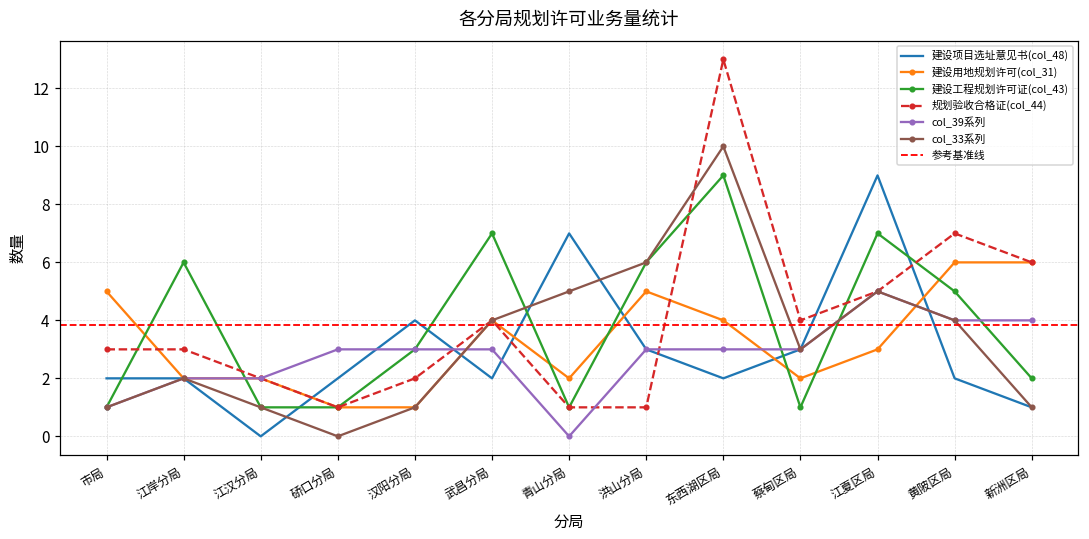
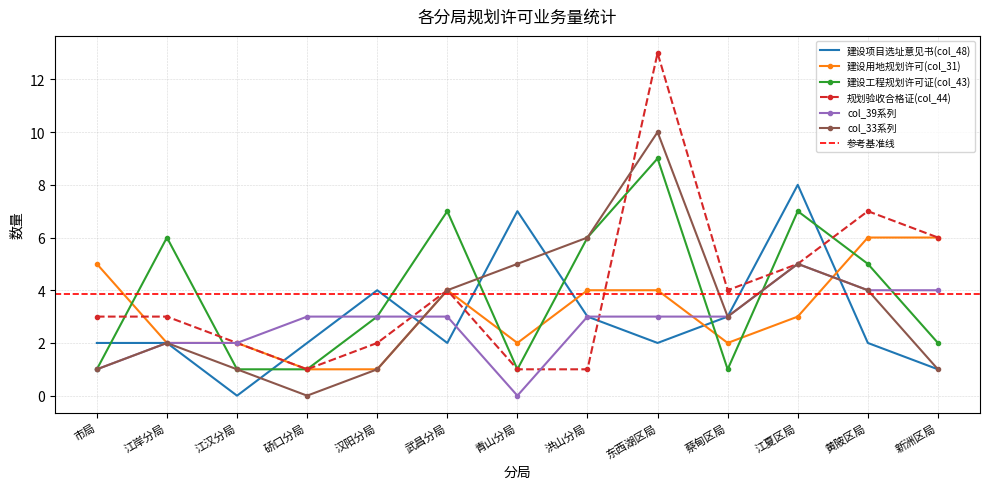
建设用地规划许可(col_31), 洪山分局: 5 -> 4
建设项目选址意见书(col_48), 江夏区局: 9 -> 8
